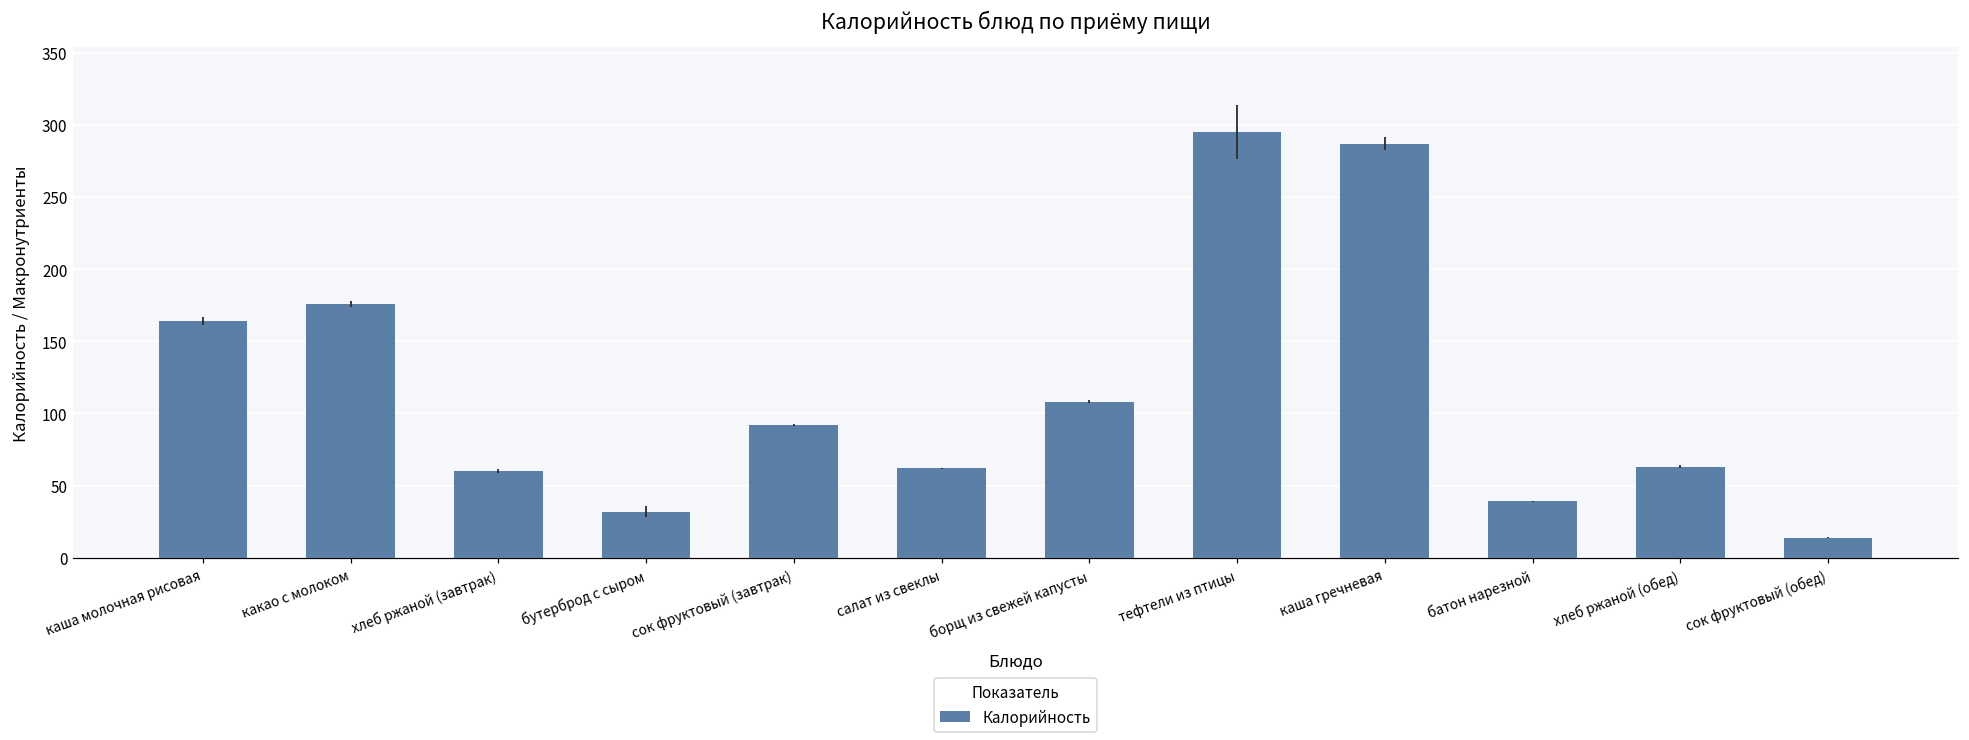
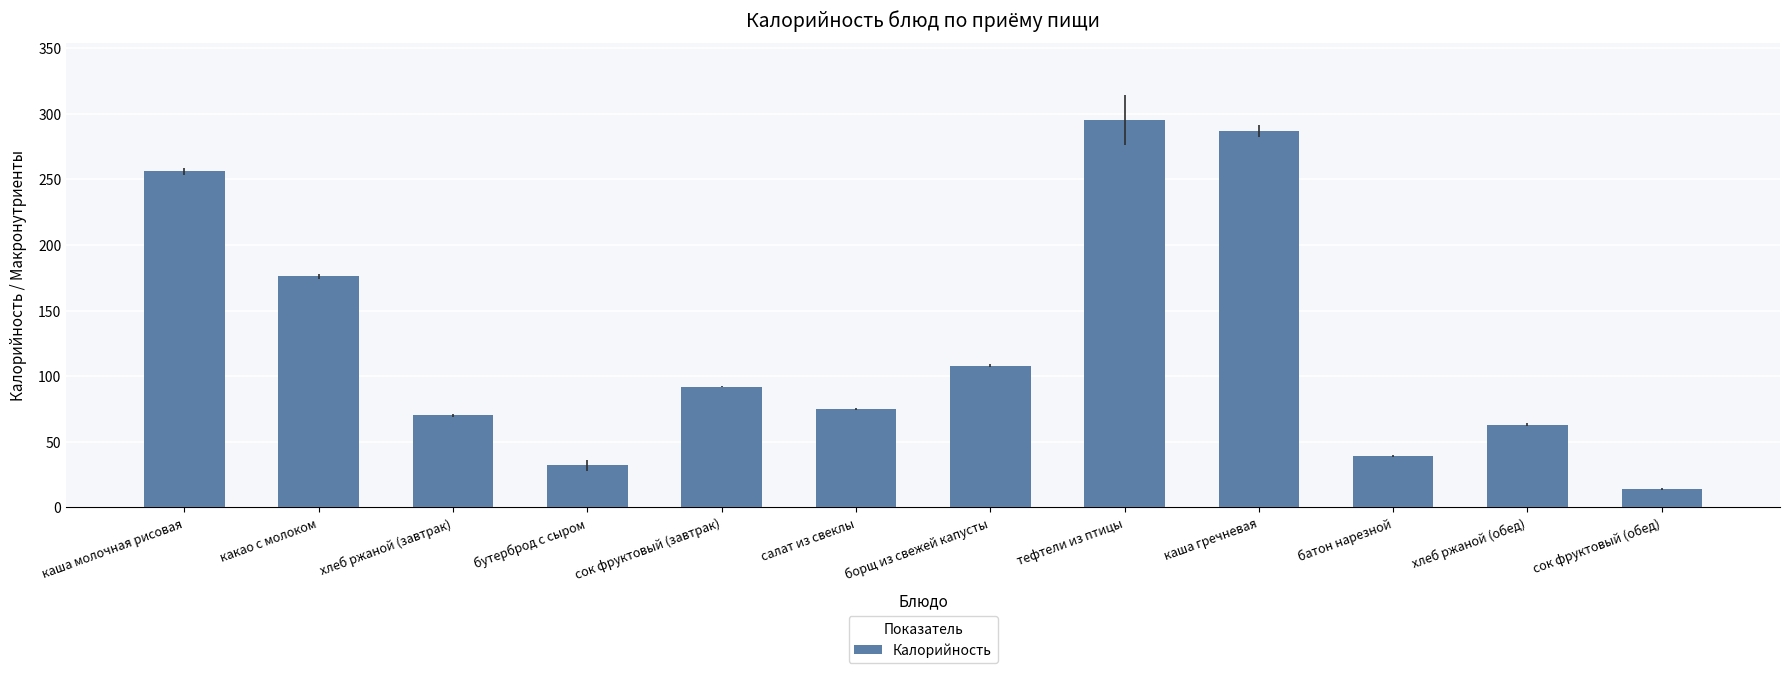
каша молочная рисовая: 164 -> 256
хлеб ржаной (завтрак): 60 -> 70
салат из свеклы: 62 -> 75
